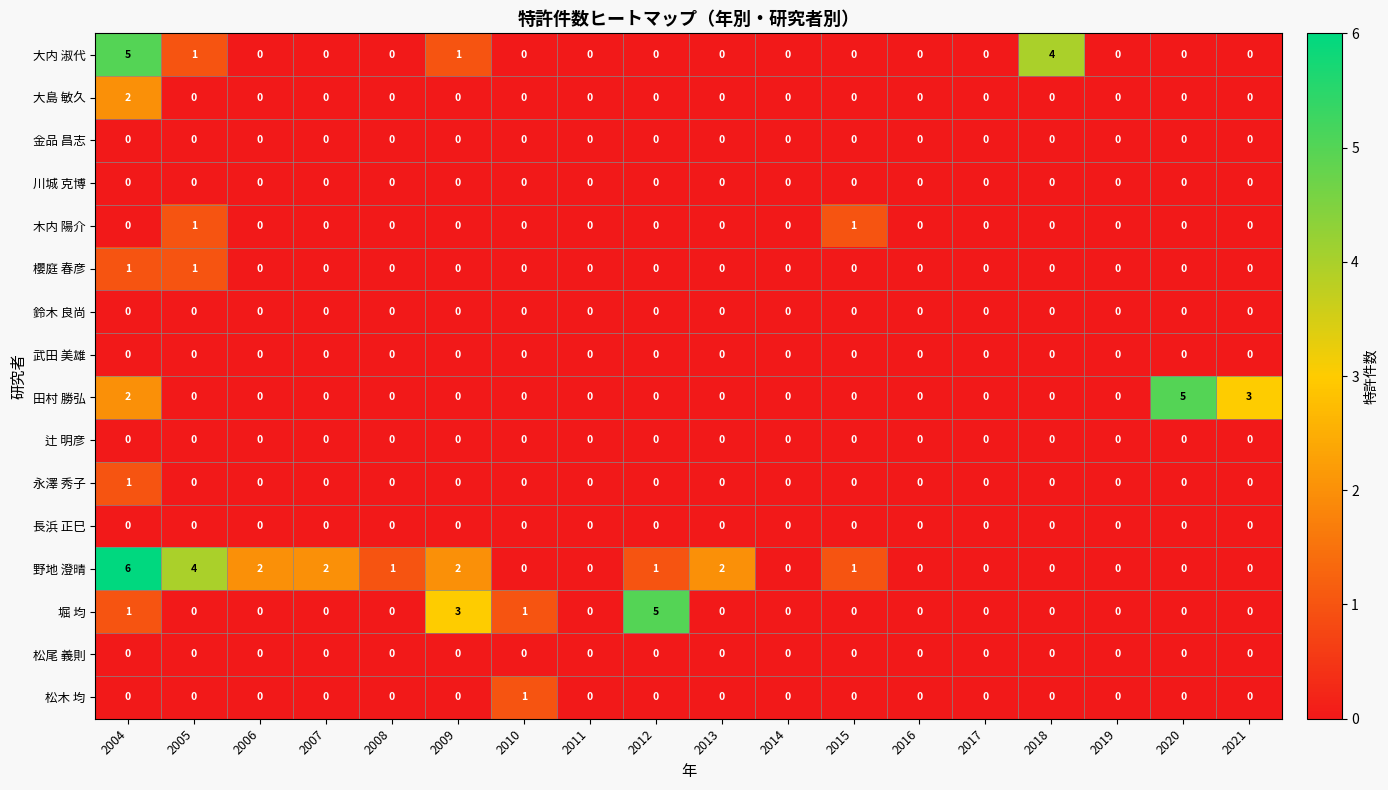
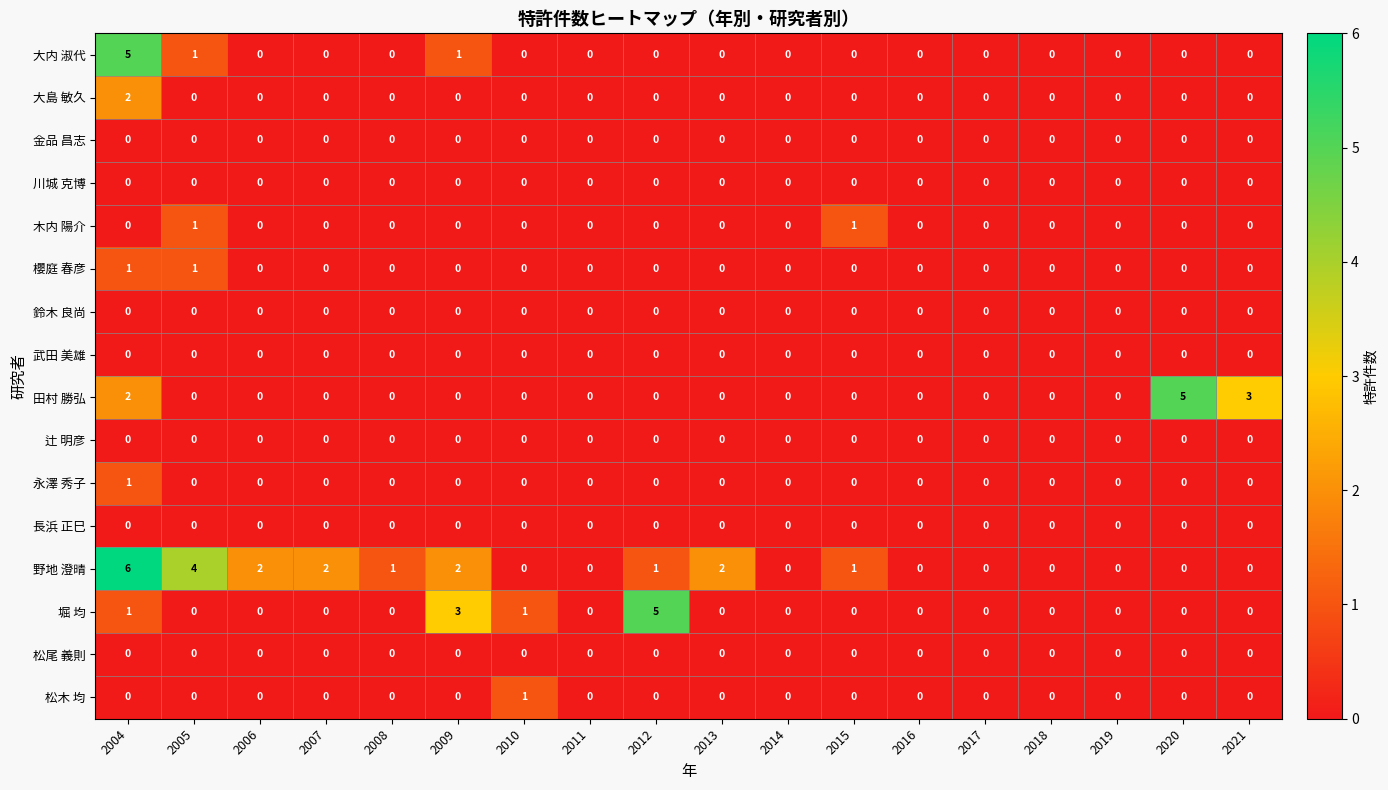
大内 淑代, 2018: 4 -> 0
